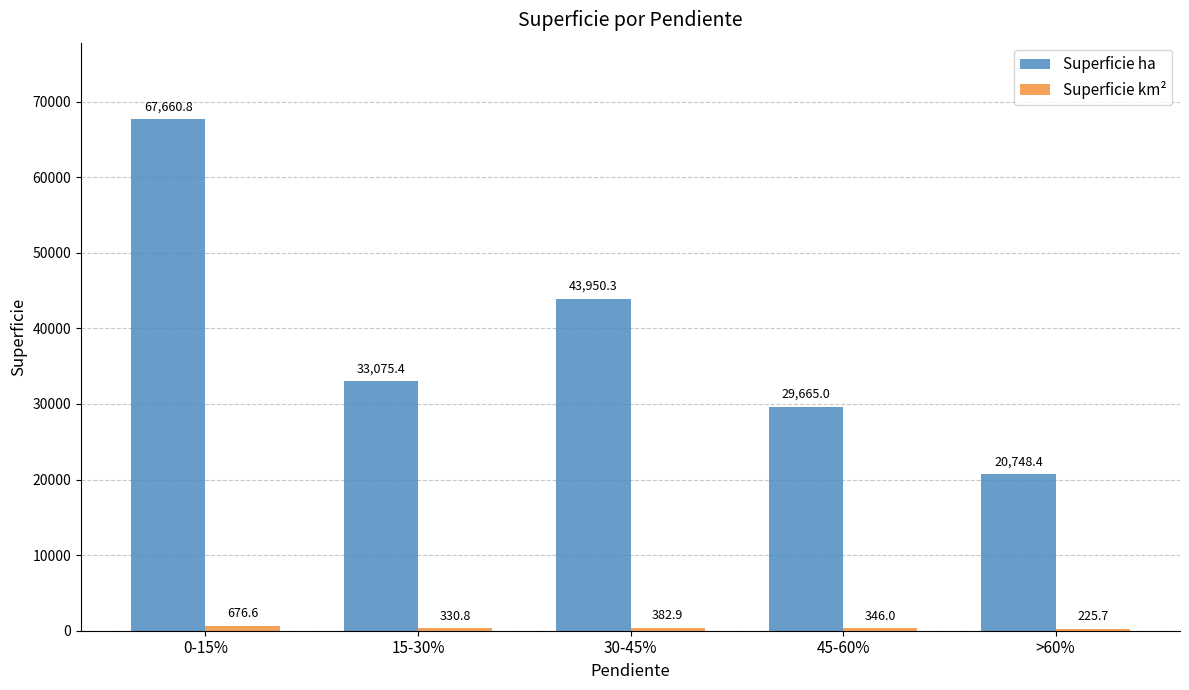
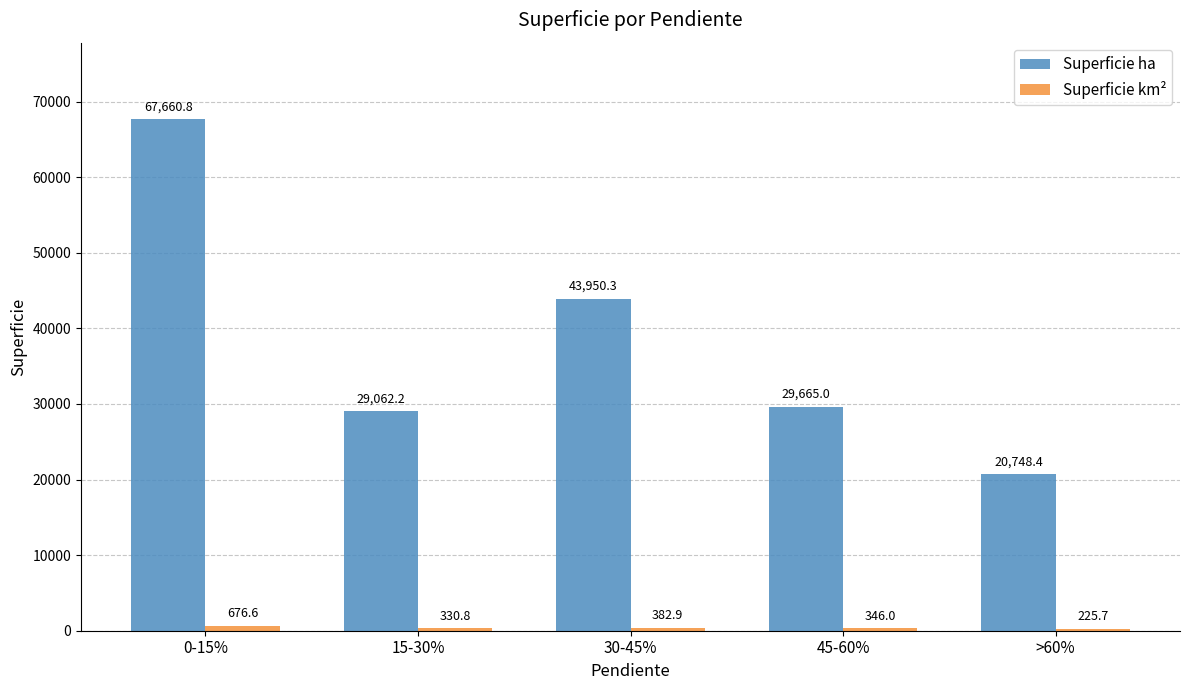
Superficie ha, 15-30%: 33,075.4 -> 29,062.2
